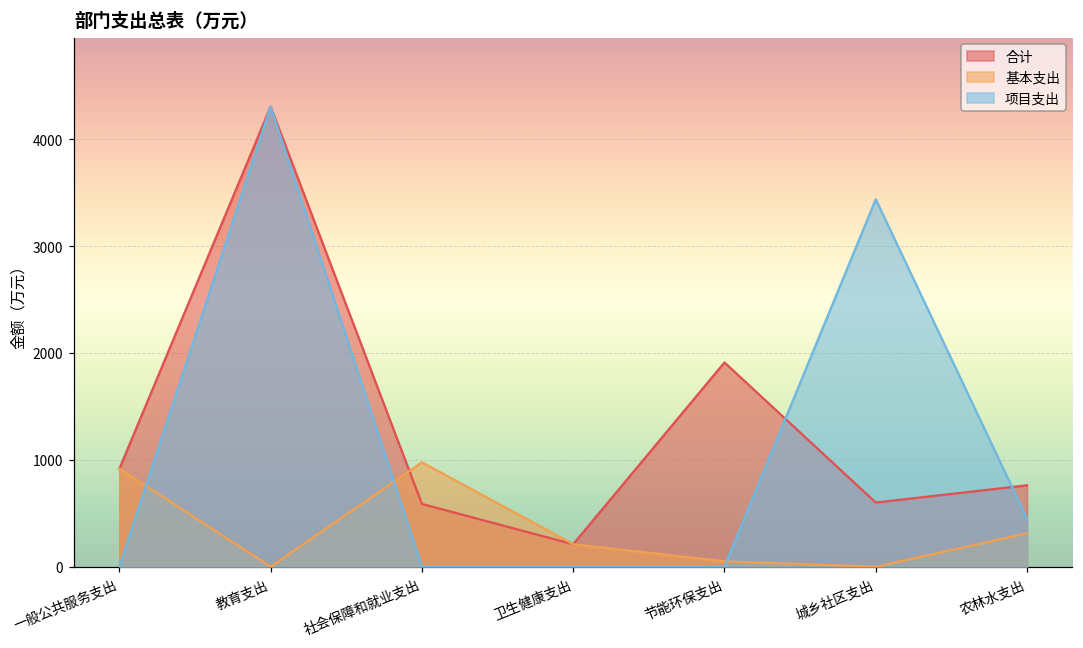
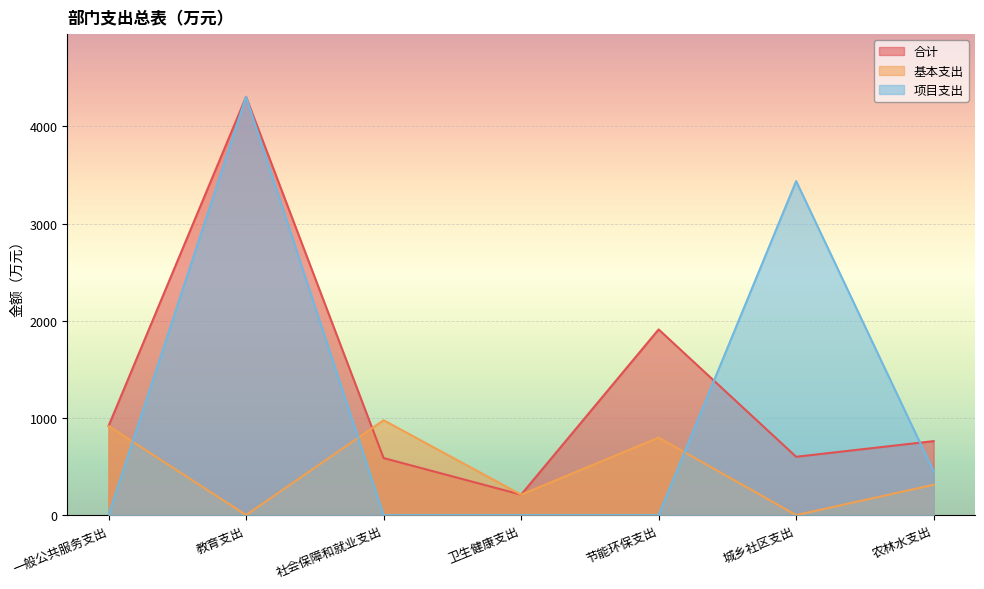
基本支出, 节能环保支出: 100 -> 800
